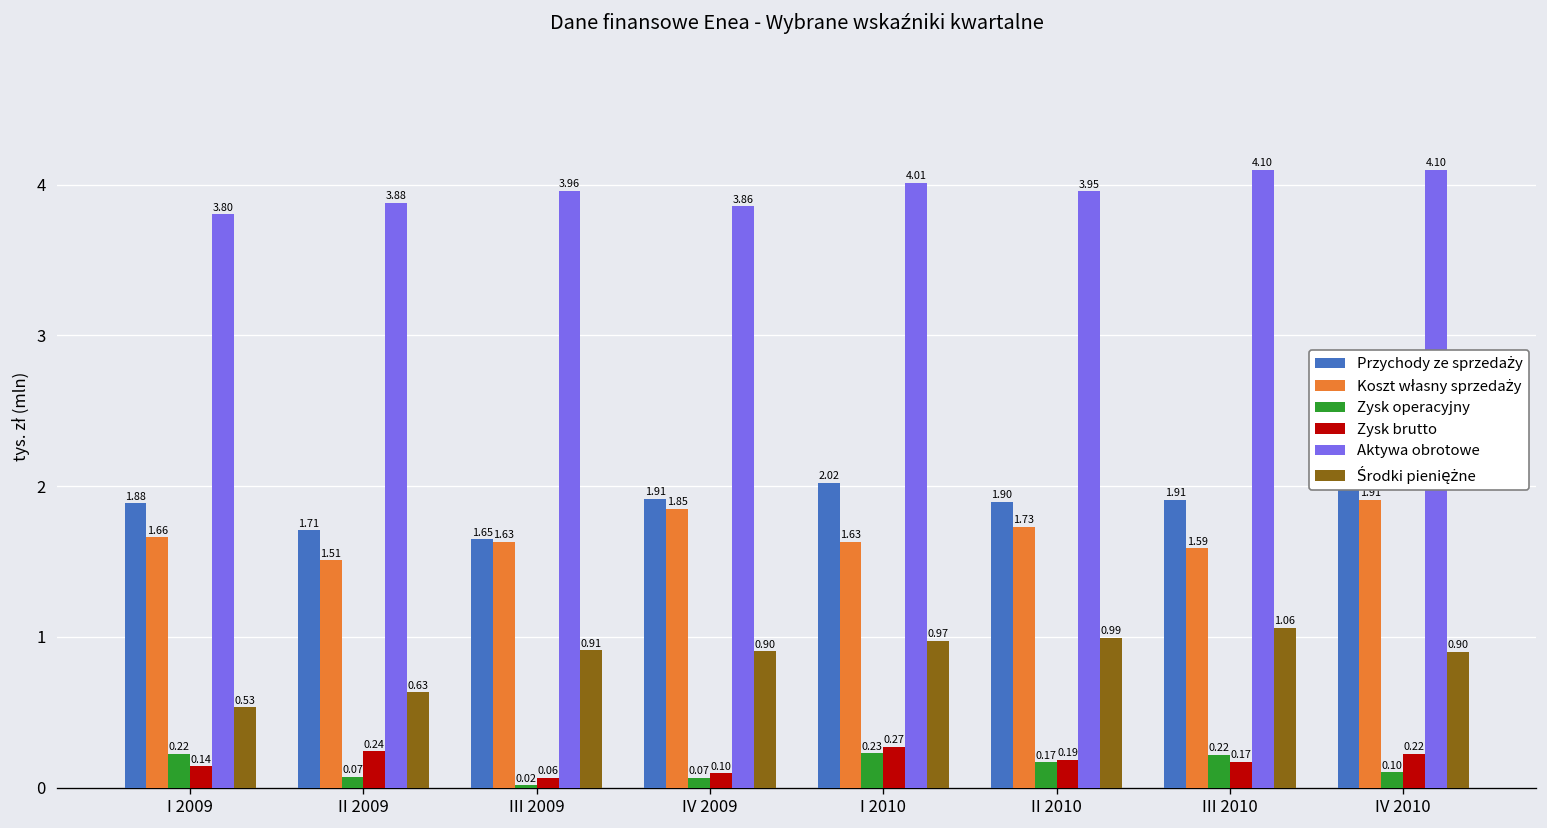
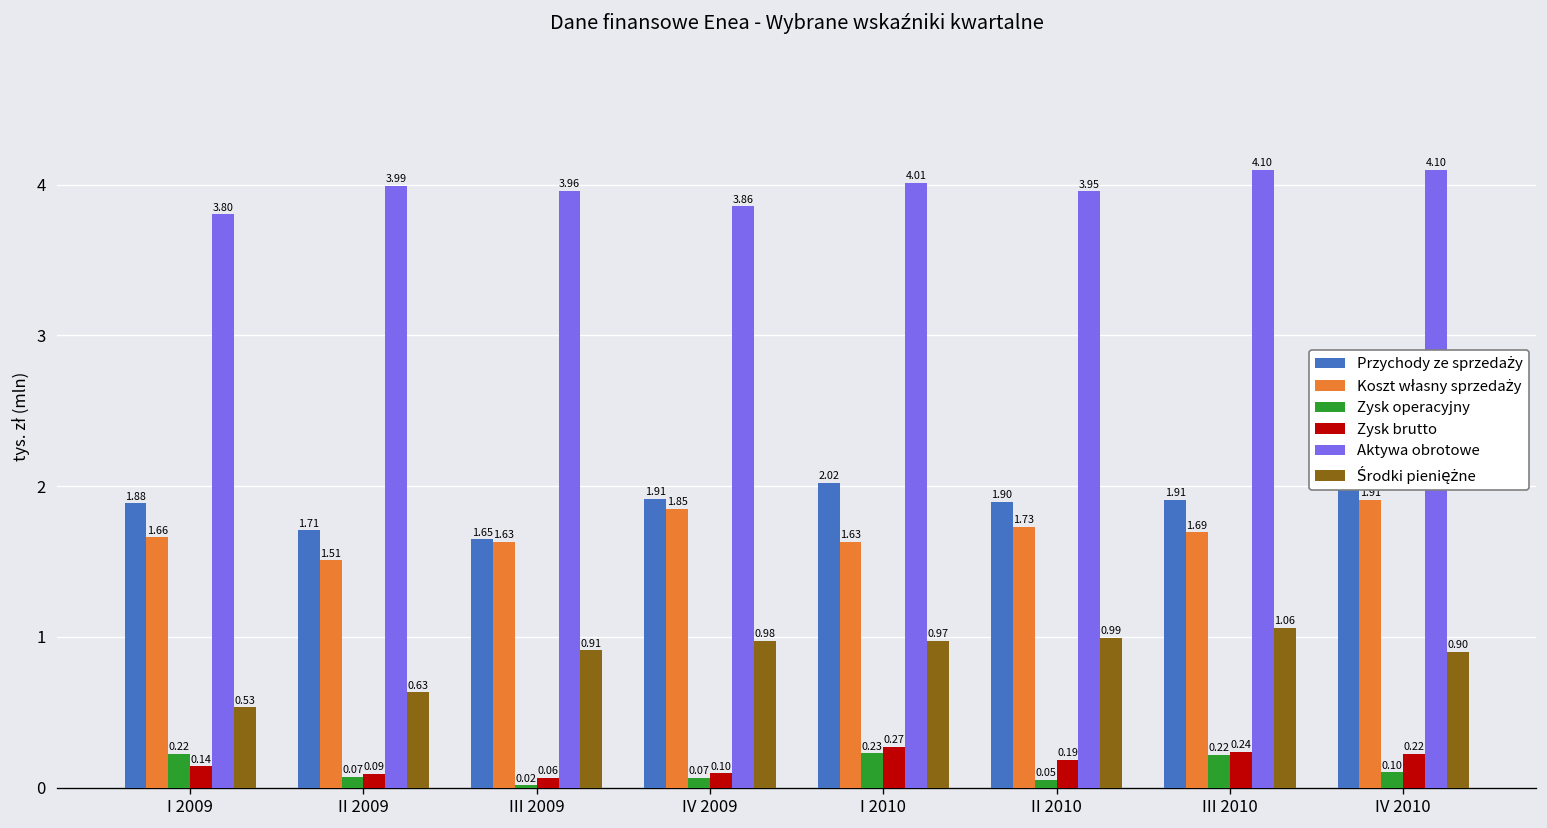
Zysk brutto, II 2009: 0.24 -> 0.09
Aktywa obrotowe, II 2009: 3.88 -> 3.99
Środki pieniężne, IV 2009: 0.90 -> 0.98
Zysk operacyjny, II 2010: 0.17 -> 0.05
Koszt własny sprzedaży, III 2010: 1.59 -> 1.69
Zysk brutto, III 2010: 0.17 -> 0.24
